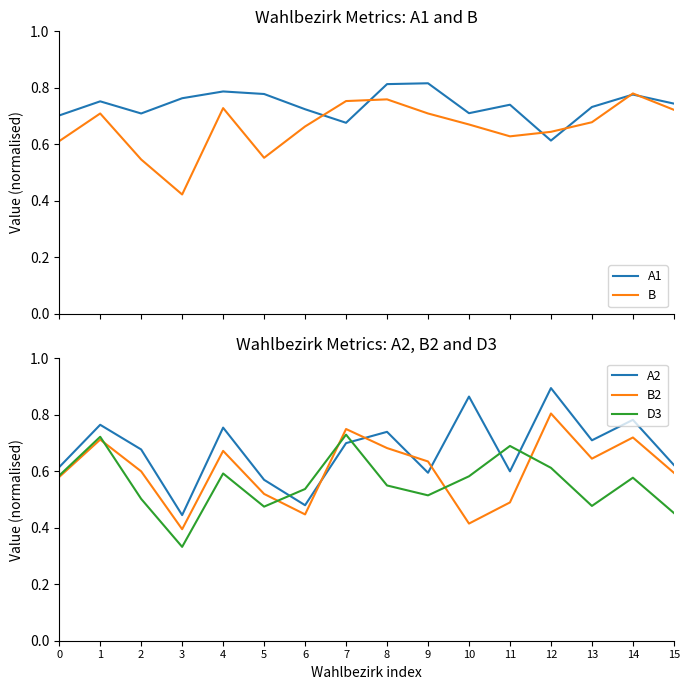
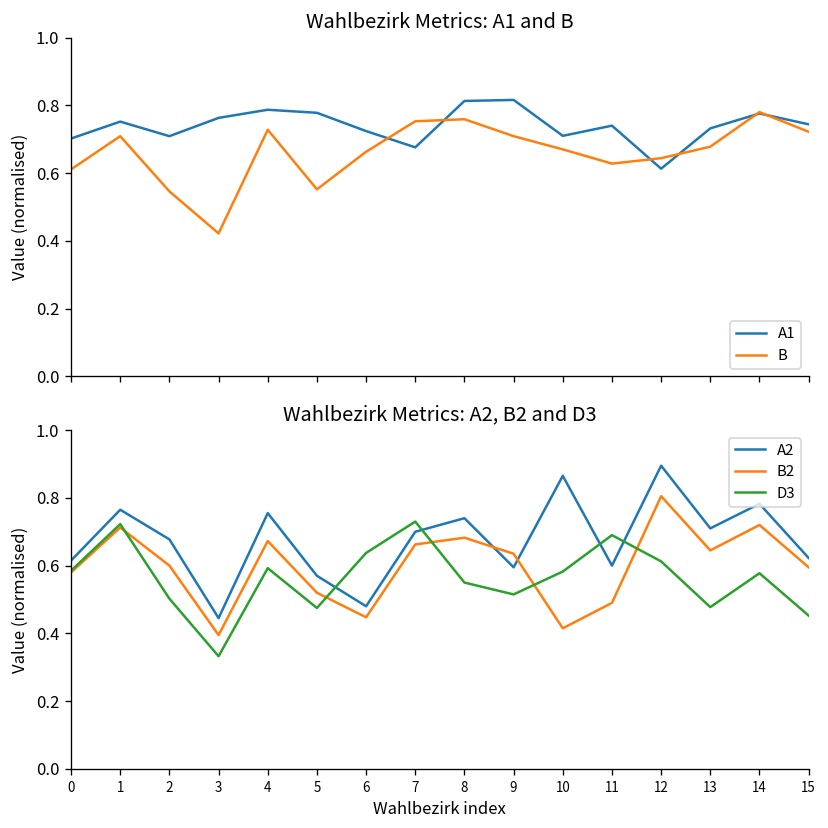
Wahlbezirk Metrics: A2, B2 and D3, D3, 6: 0.54 -> 0.64
Wahlbezirk Metrics: A2, B2 and D3, B2, 7: 0.75 -> 0.66
